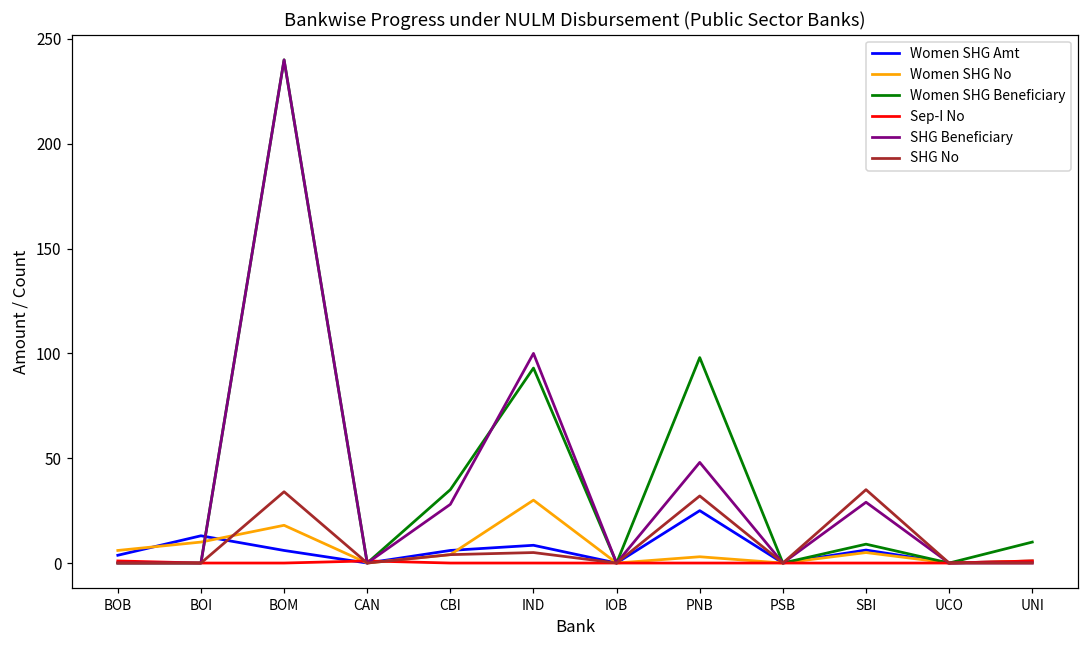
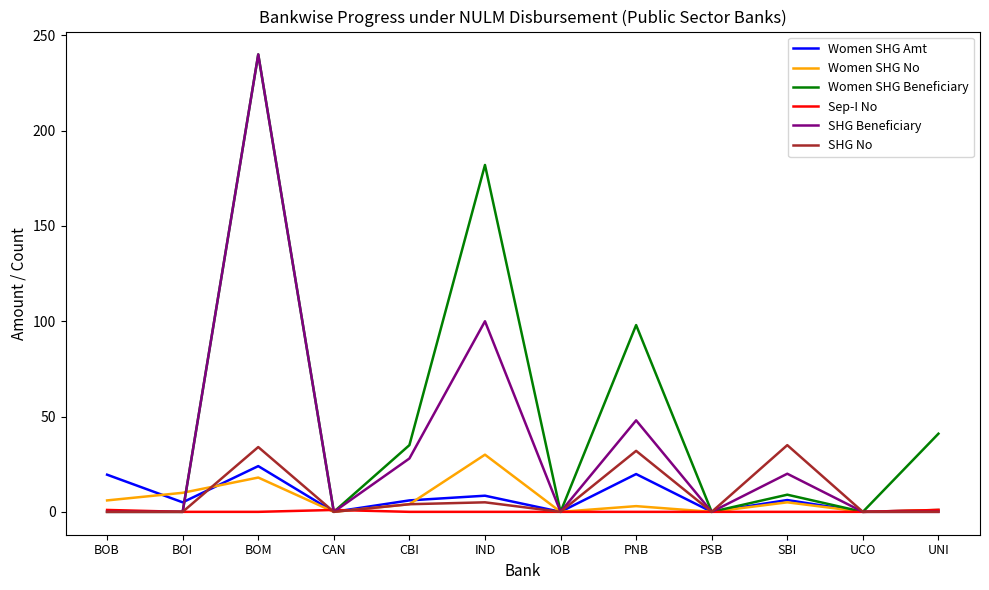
Women SHG Amt, BOB: 4 -> 20
Women SHG Amt, BOI: 13 -> 5
Women SHG Amt, BOM: 6 -> 24
Women SHG Beneficiary, IND: 93 -> 182
Women SHG Amt, PNB: 25 -> 20
SHG Beneficiary, SBI: 29 -> 20
Women SHG Beneficiary, UNI: 10 -> 41
